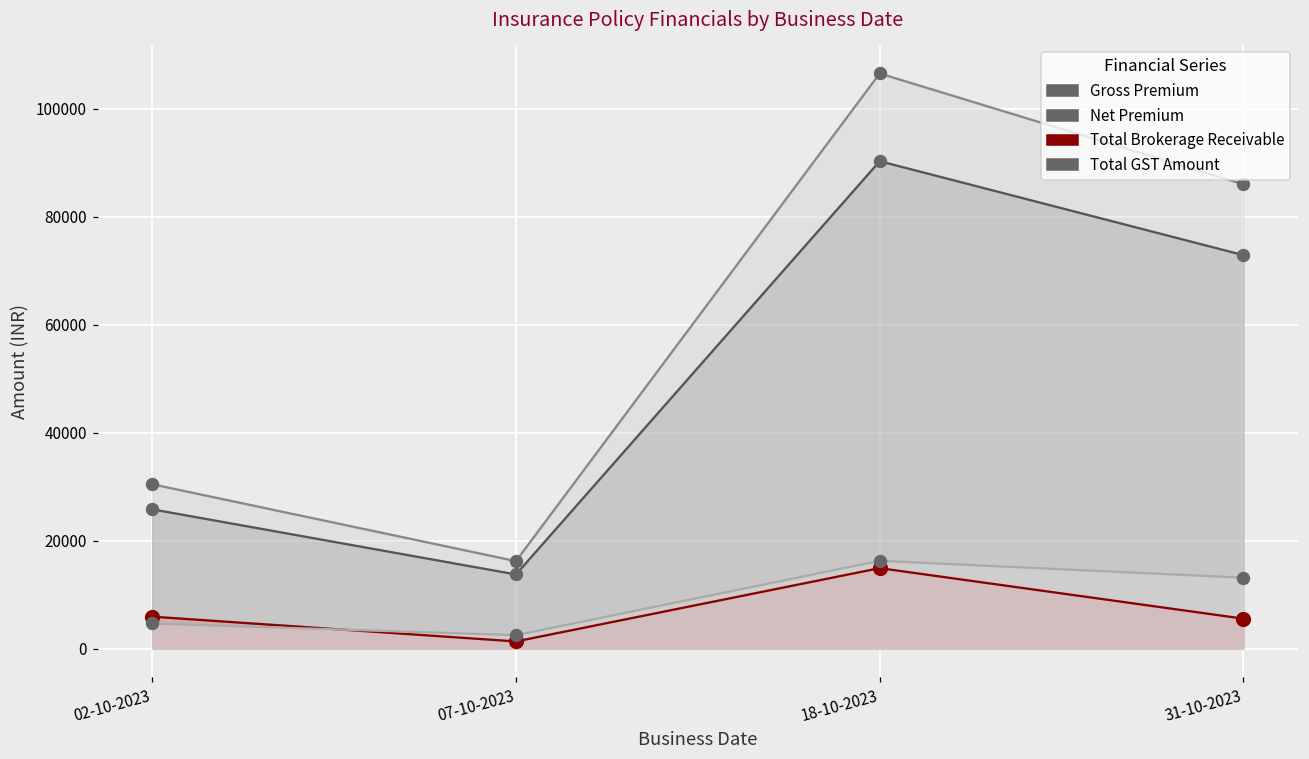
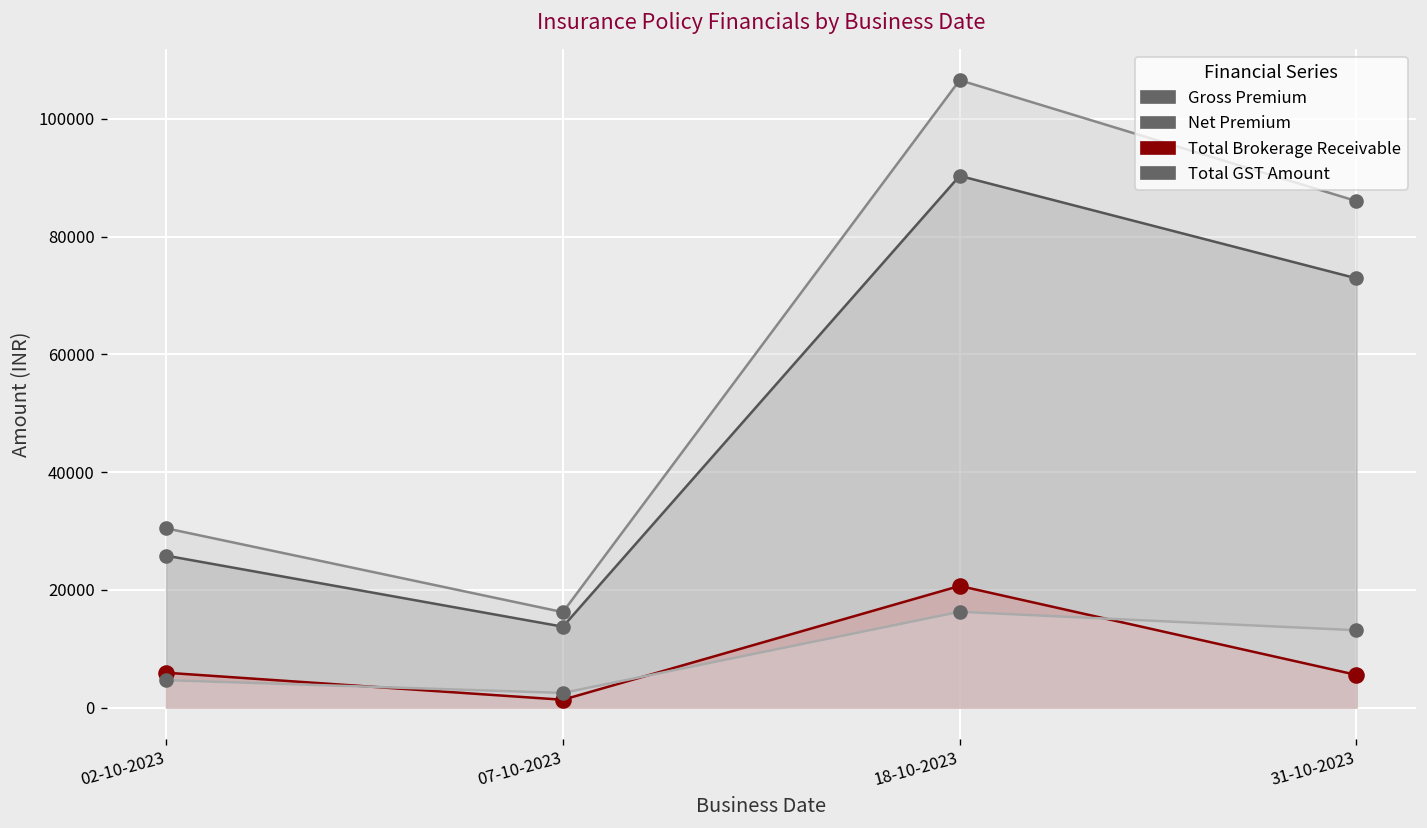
Total Brokerage Receivable, 18-10-2023: 15000 -> 21000
